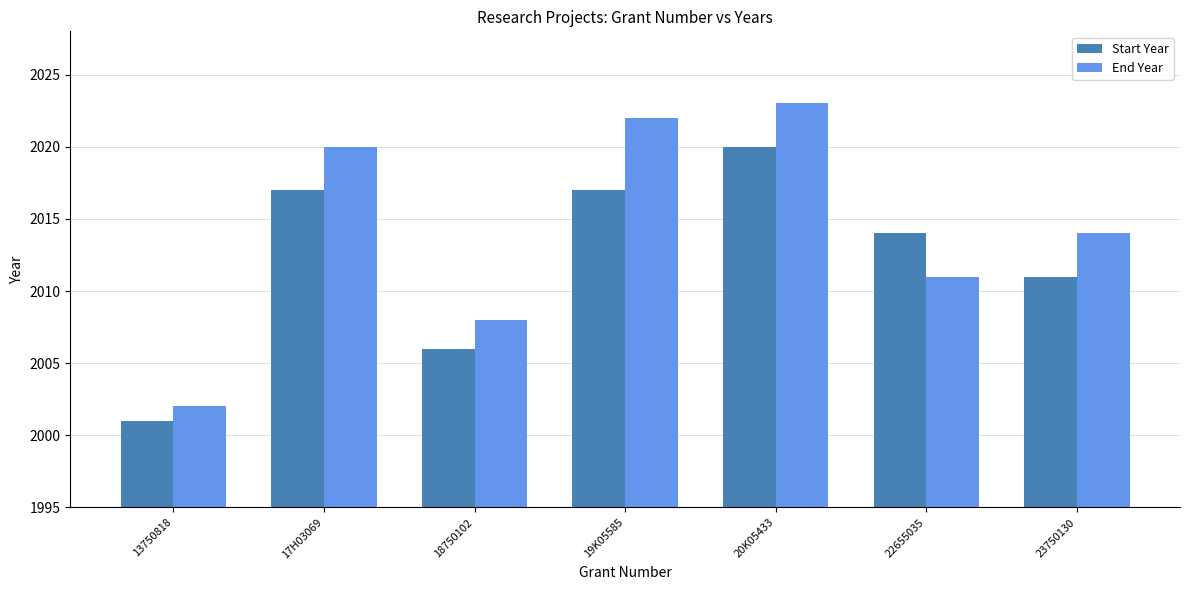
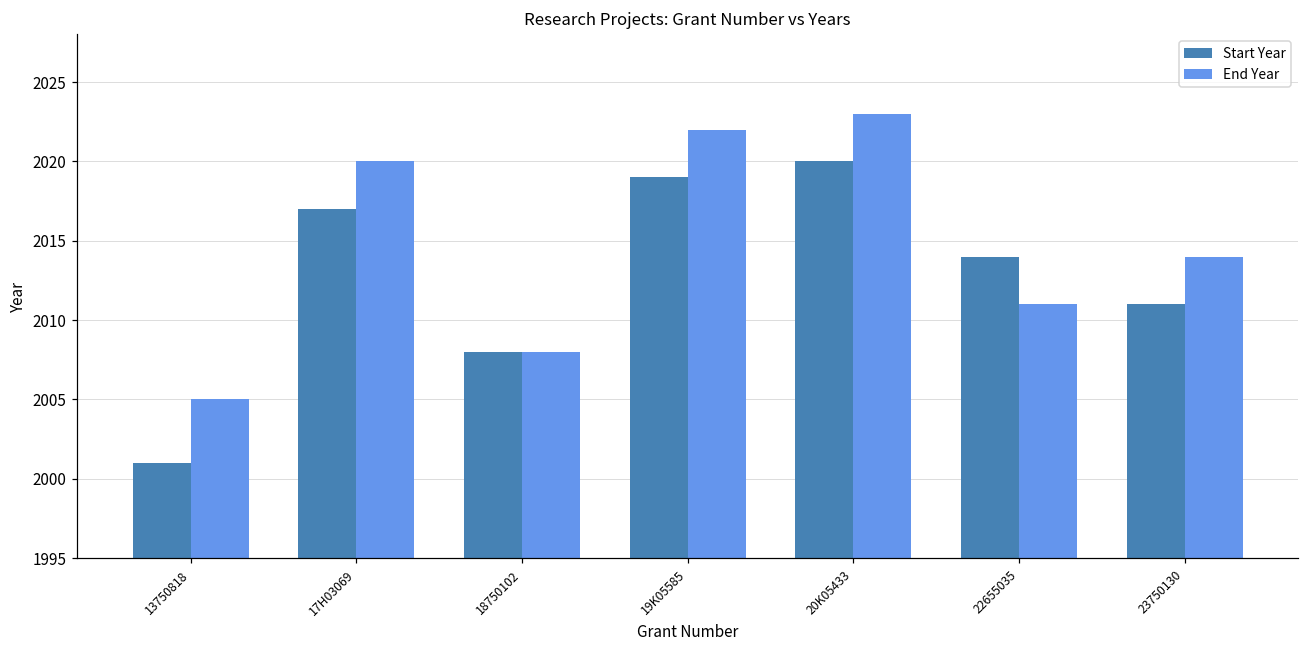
End Year, 13750818: 2002 -> 2005
Start Year, 18750102: 2006 -> 2008
Start Year, 19K05585: 2017 -> 2019
